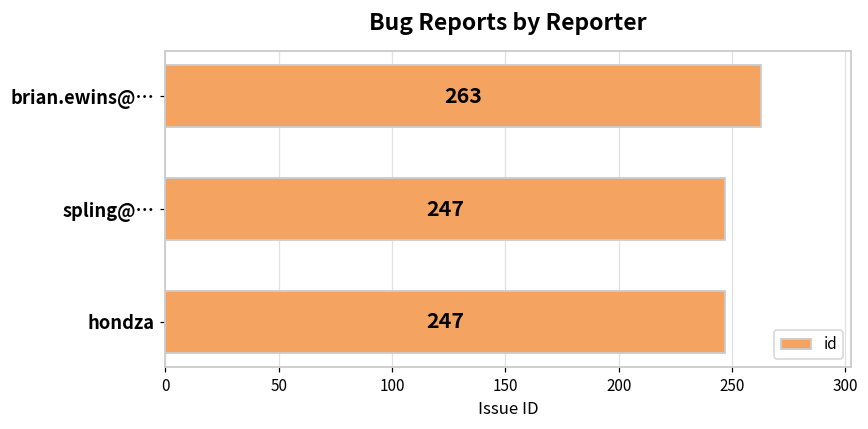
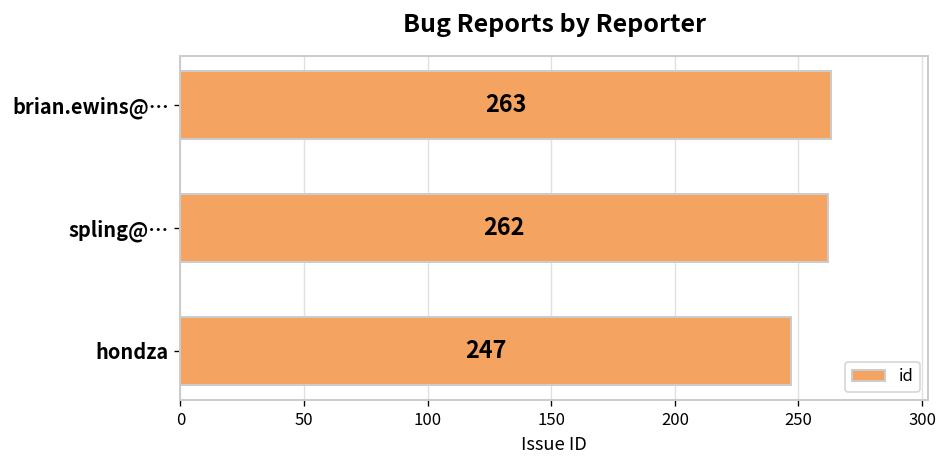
spling@…: 247 -> 262
